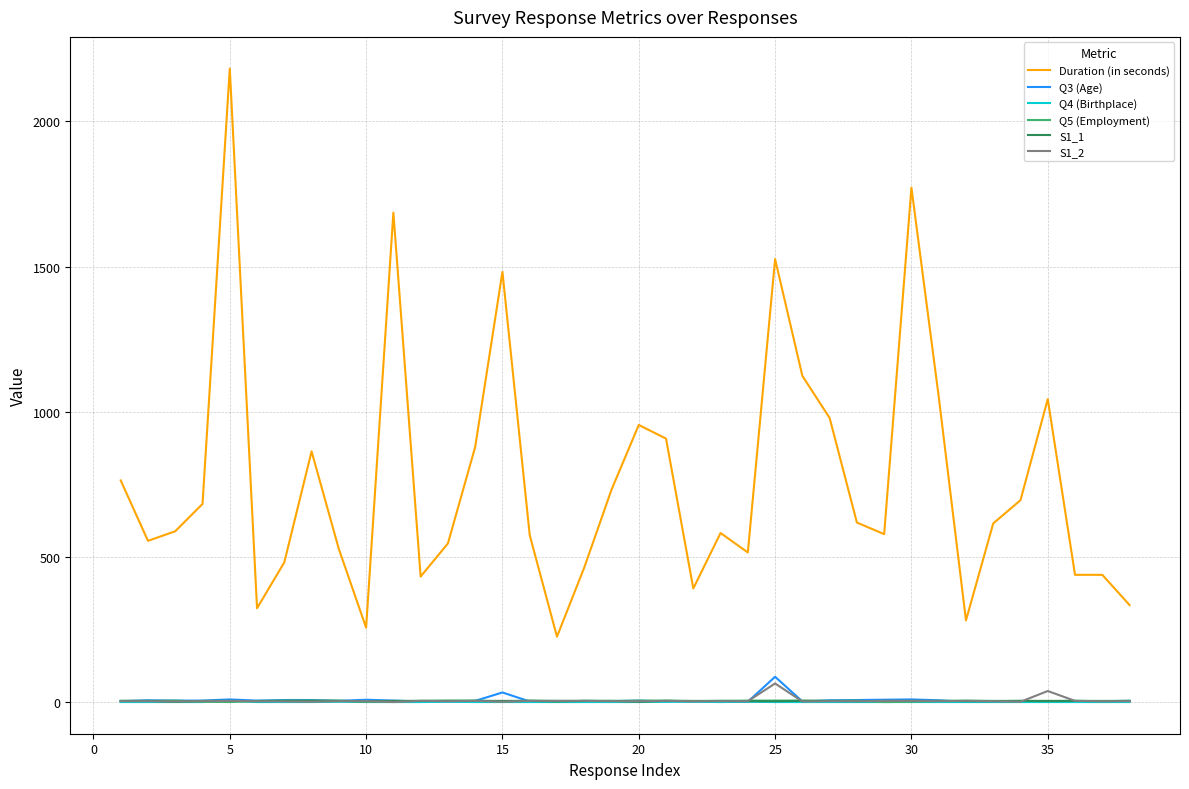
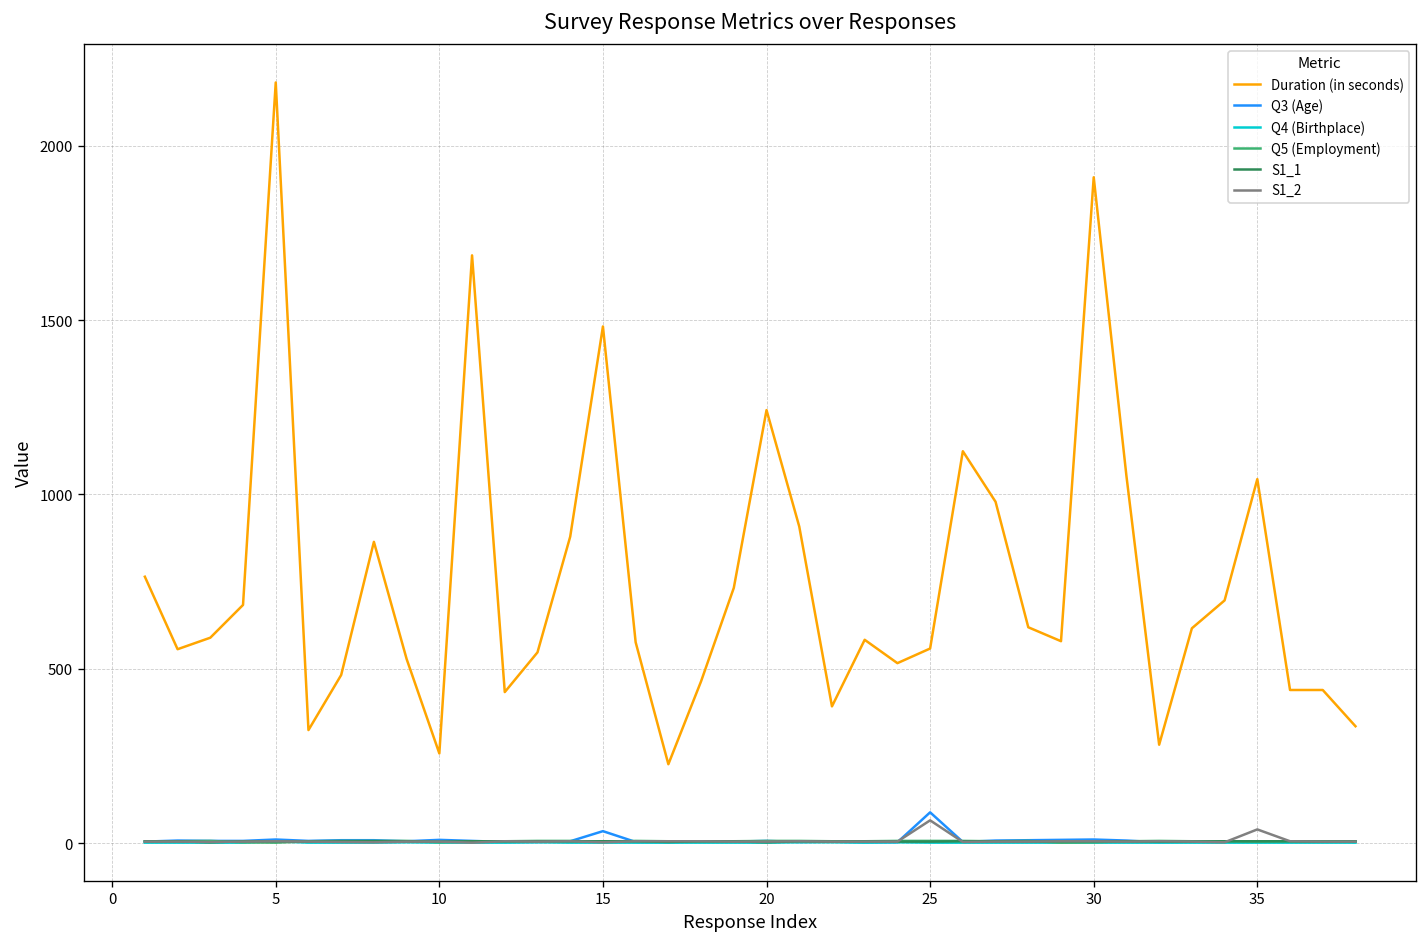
Duration (in seconds), 20: 960 -> 1240
Duration (in seconds), 25: 1530 -> 560
Duration (in seconds), 30: 1770 -> 1910
